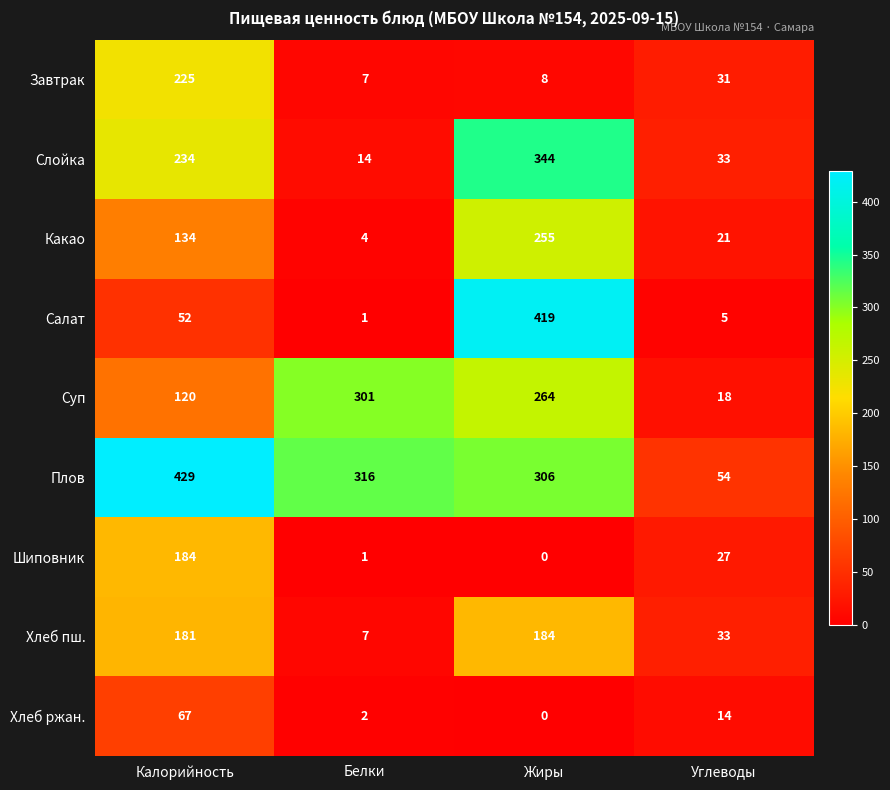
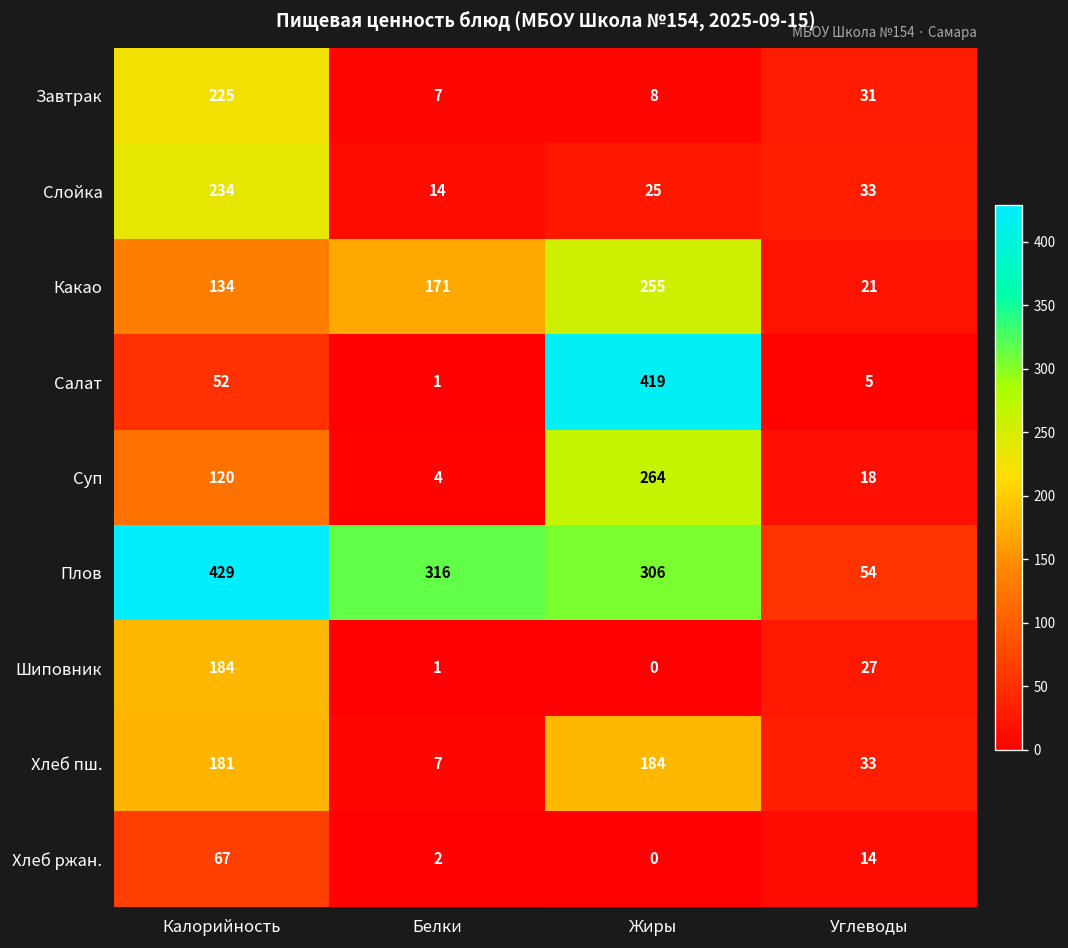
Слойка, Жиры: 344 -> 25
Какао, Белки: 4 -> 171
Суп, Белки: 301 -> 4
